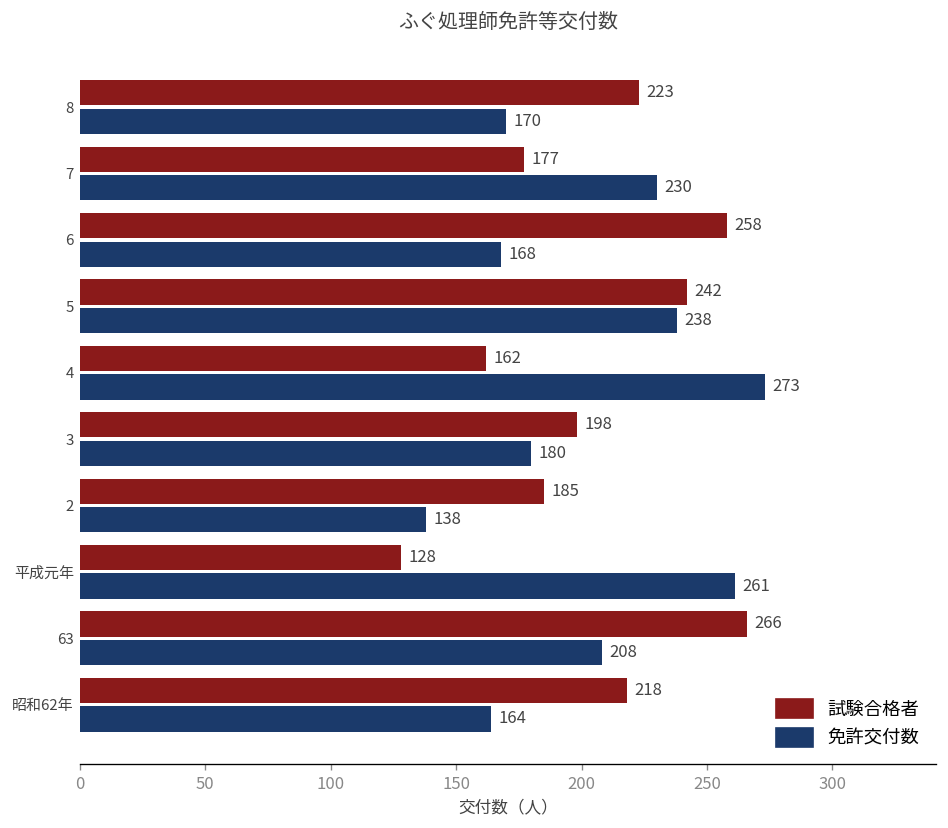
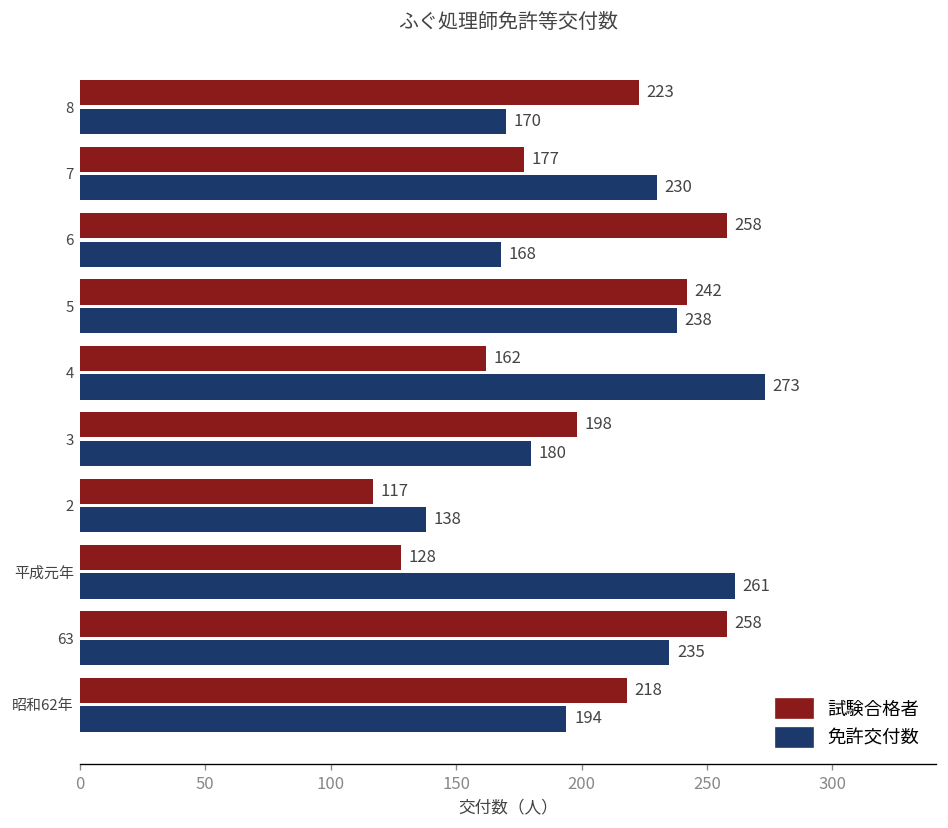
試験合格者, 2: 185 -> 117
試験合格者, 63: 266 -> 258
免許交付数, 63: 208 -> 235
免許交付数, 昭和62年: 164 -> 194
